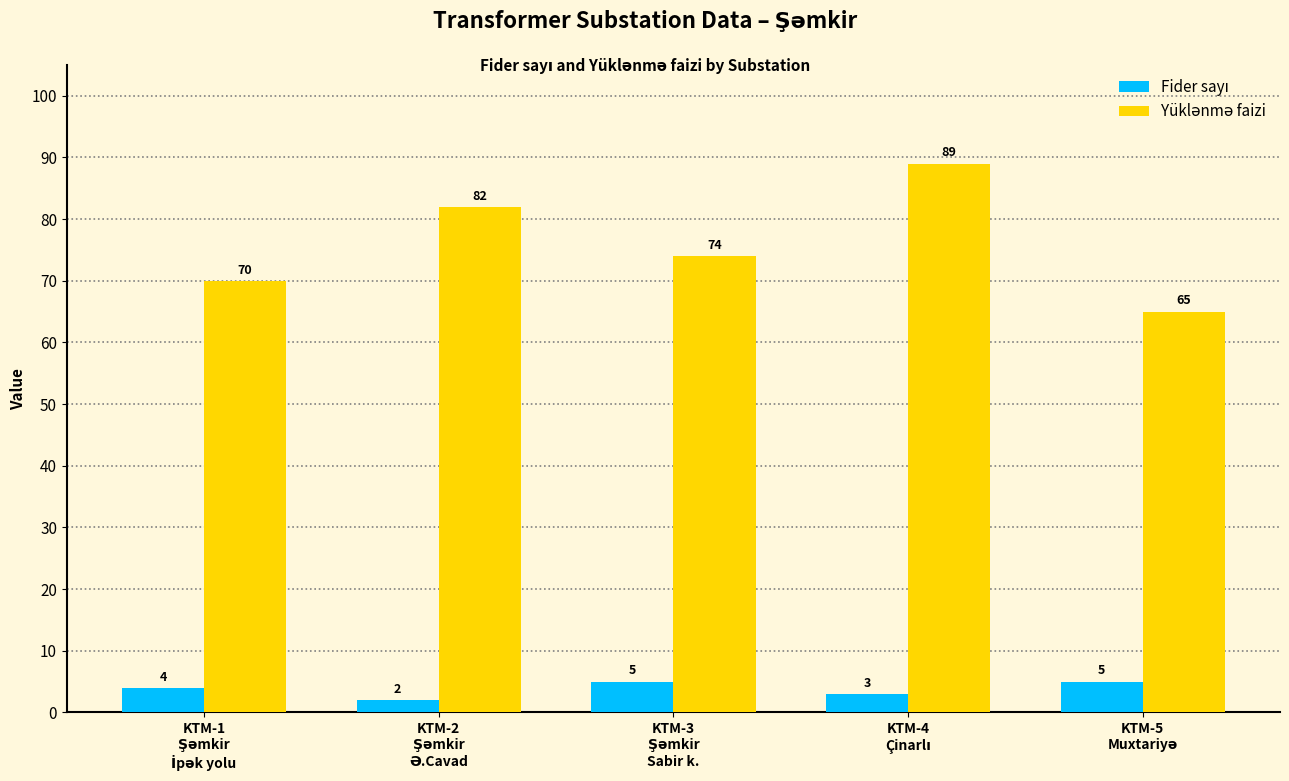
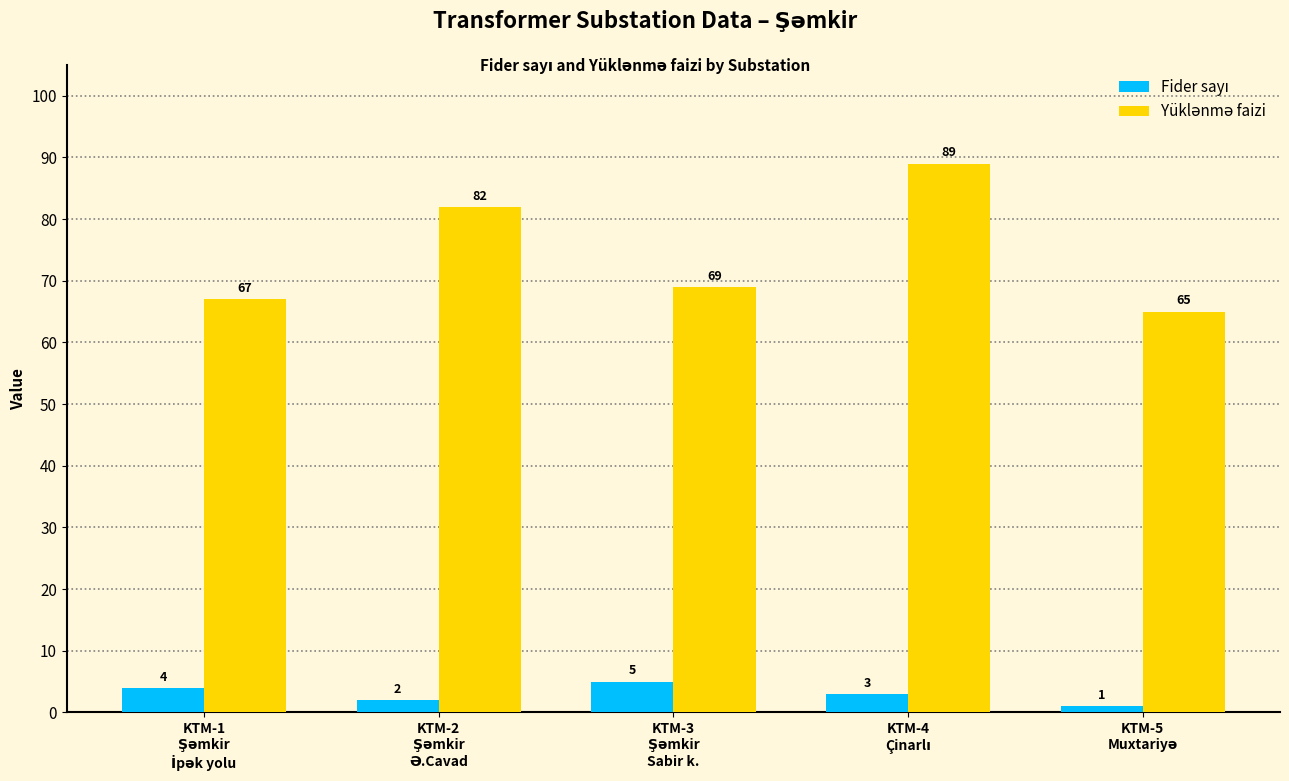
Yüklənmə faizi, KTM-1 Şəmkir İpək yolu: 70 -> 67
Yüklənmə faizi, KTM-3 Şəmkir Sabir k.: 74 -> 69
Fider sayı, KTM-5 Muxtariyə: 5 -> 1
